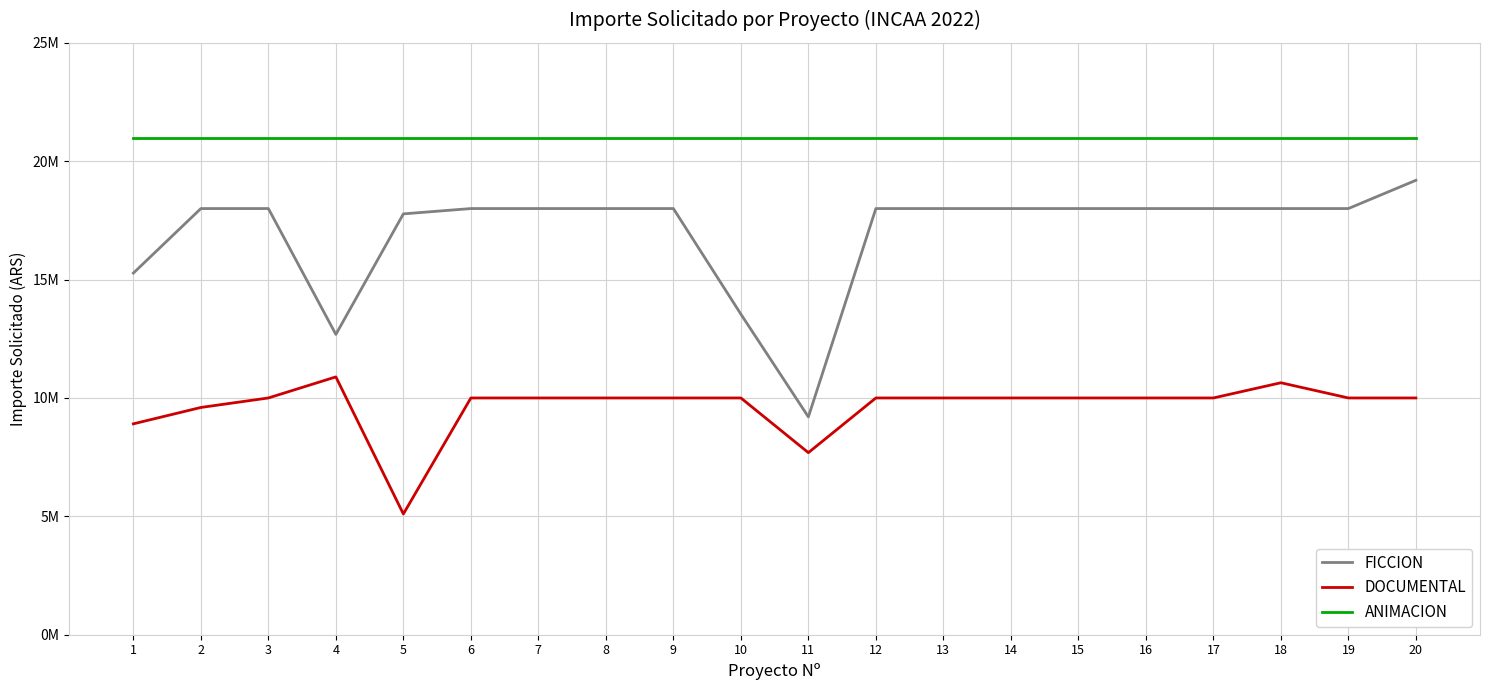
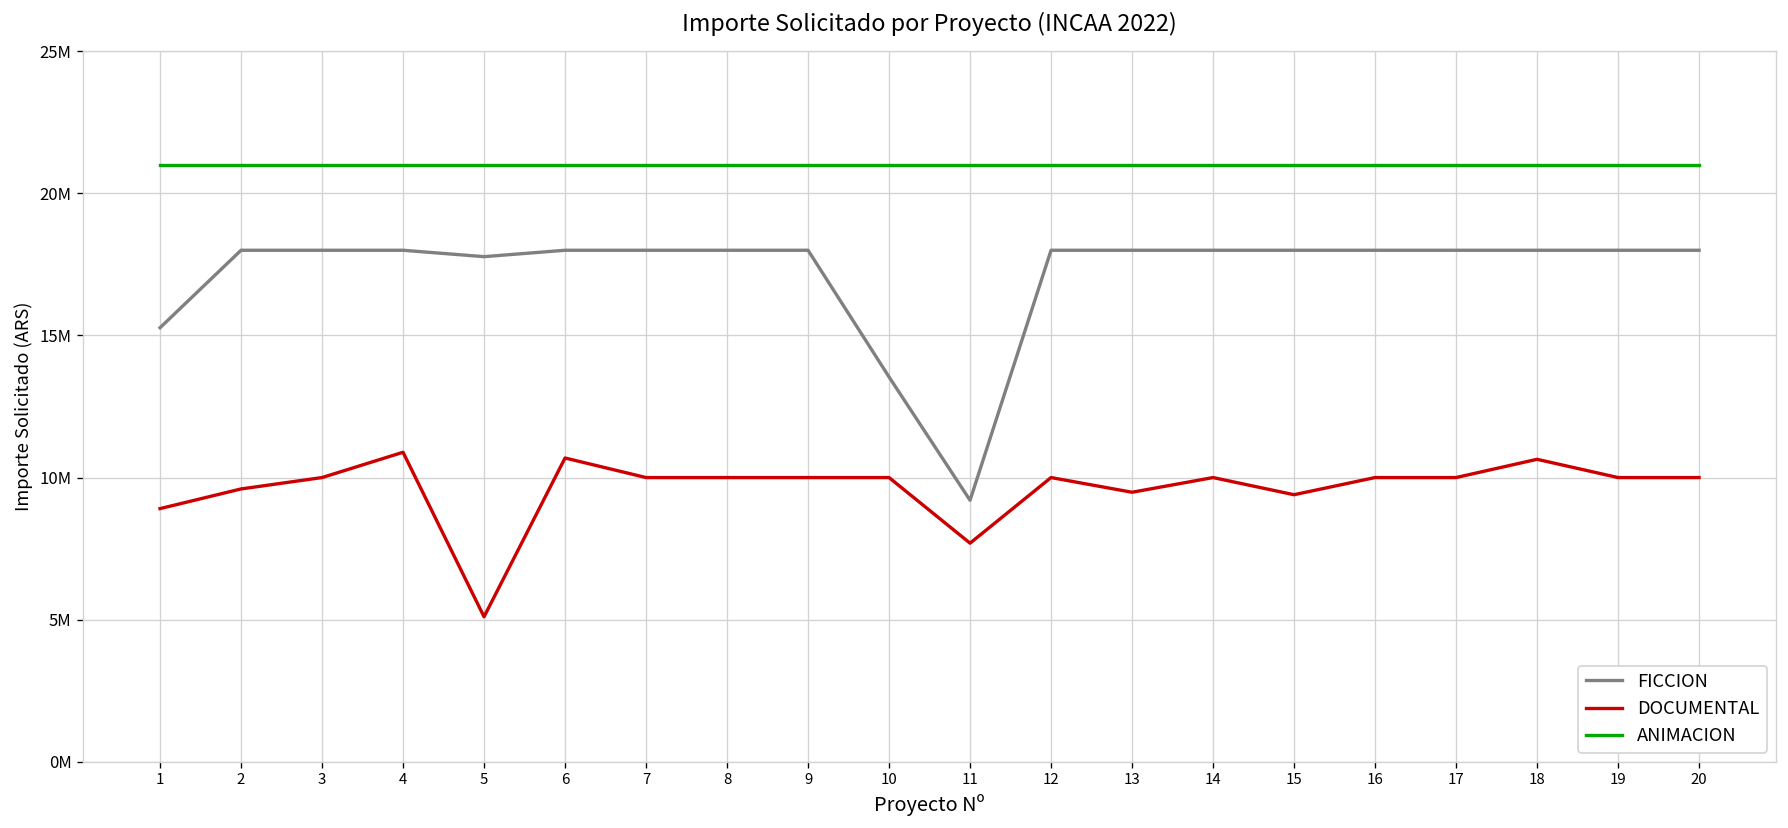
FICCION, 4: 12700000 -> 18000000
DOCUMENTAL, 6: 10000000 -> 10700000
DOCUMENTAL, 13: 10000000 -> 9500000
DOCUMENTAL, 15: 10000000 -> 9400000
FICCION, 20: 19200000 -> 18000000
